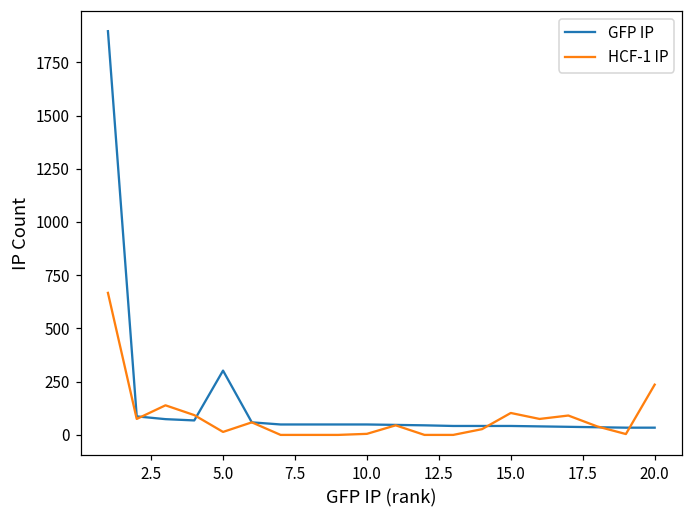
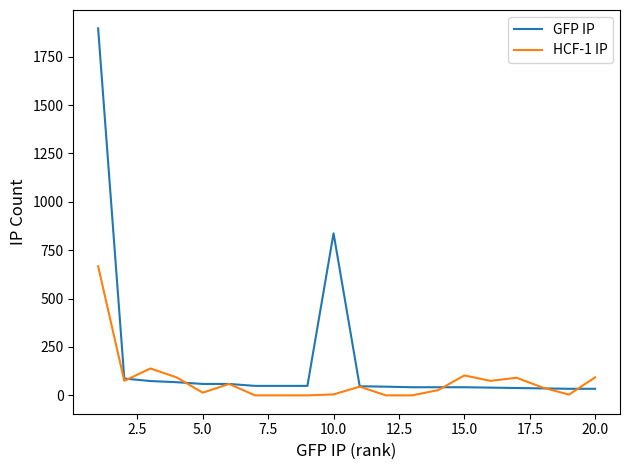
GFP IP, 5.0: 300 -> 60
GFP IP, 10.0: 50 -> 840
HCF-1 IP, 20.0: 240 -> 90
